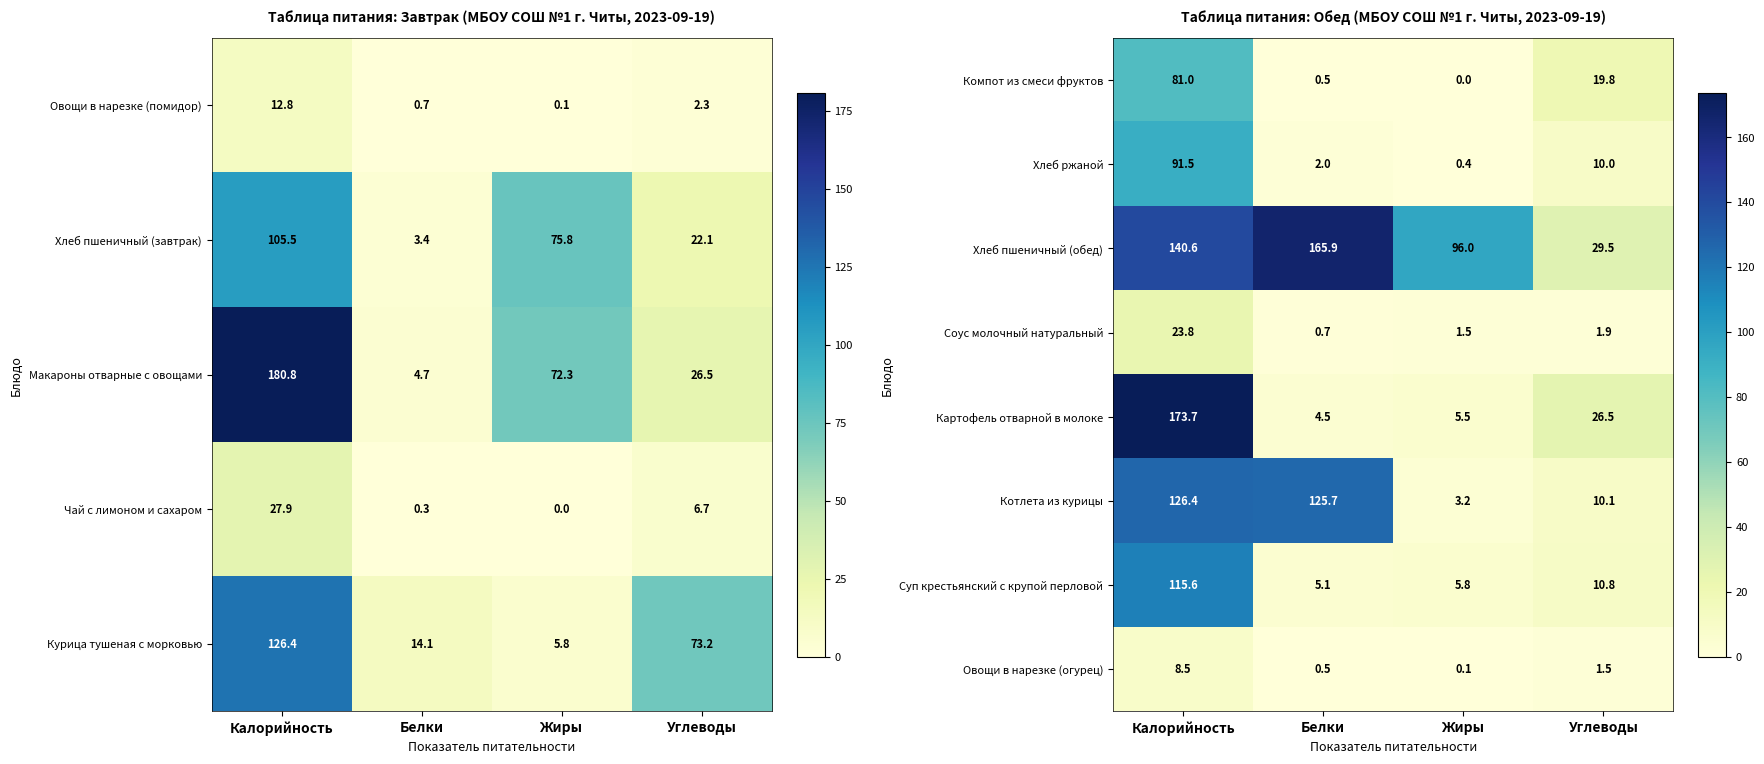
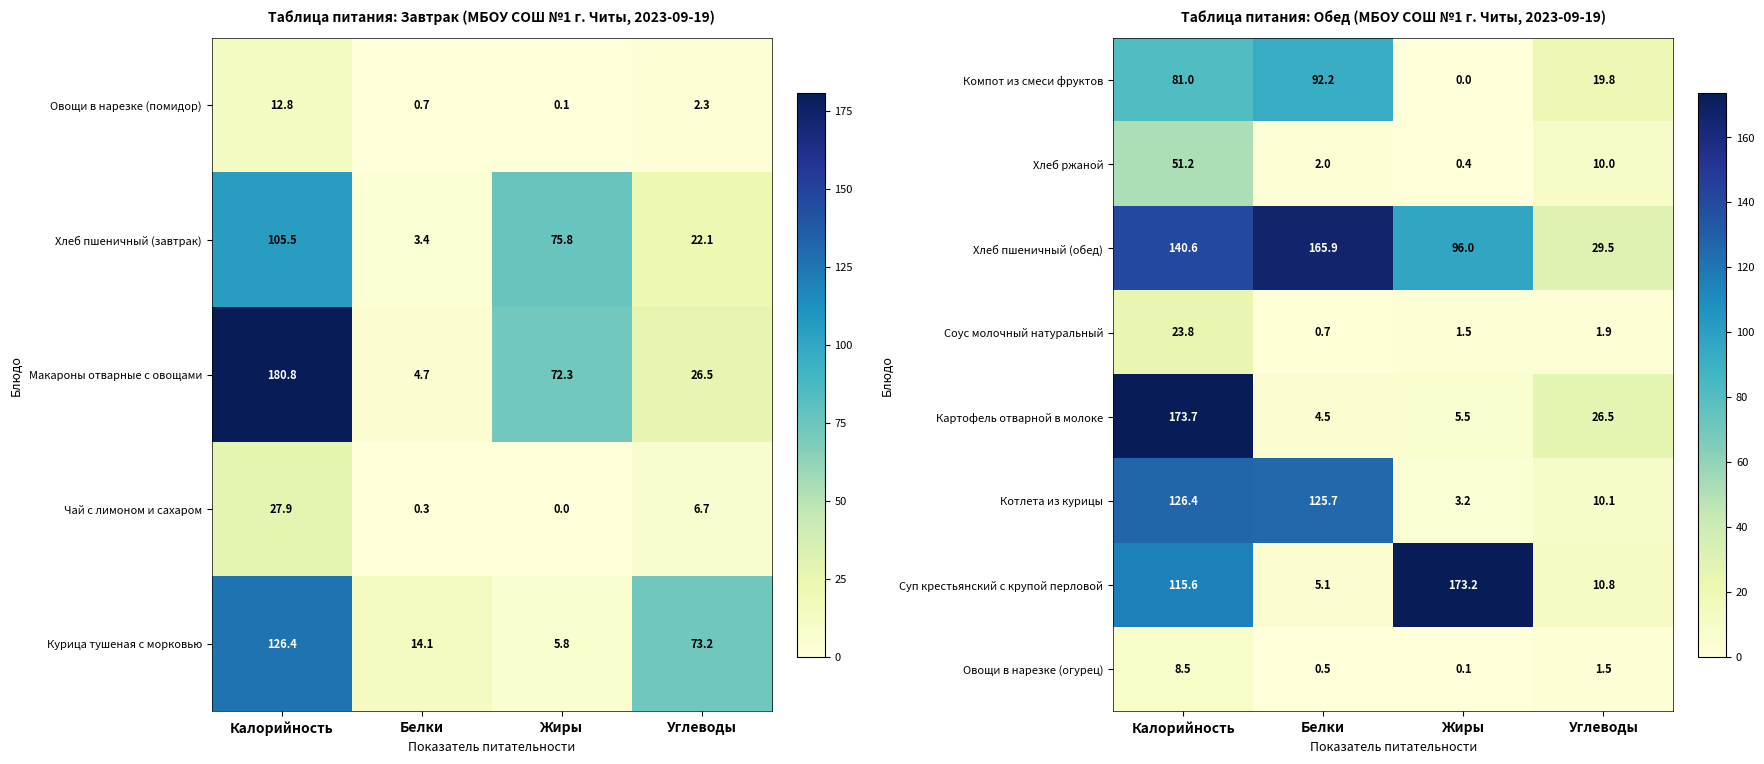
Таблица питания: Обед (МБОУ СОШ №1 г. Читы, 2023-09-19), Компот из смеси фруктов, Белки: 0.5 -> 92.2
Таблица питания: Обед (МБОУ СОШ №1 г. Читы, 2023-09-19), Хлеб ржаной, Калорийность: 91.5 -> 51.2
Таблица питания: Обед (МБОУ СОШ №1 г. Читы, 2023-09-19), Суп крестьянский с крупой перловой, Жиры: 5.8 -> 173.2
